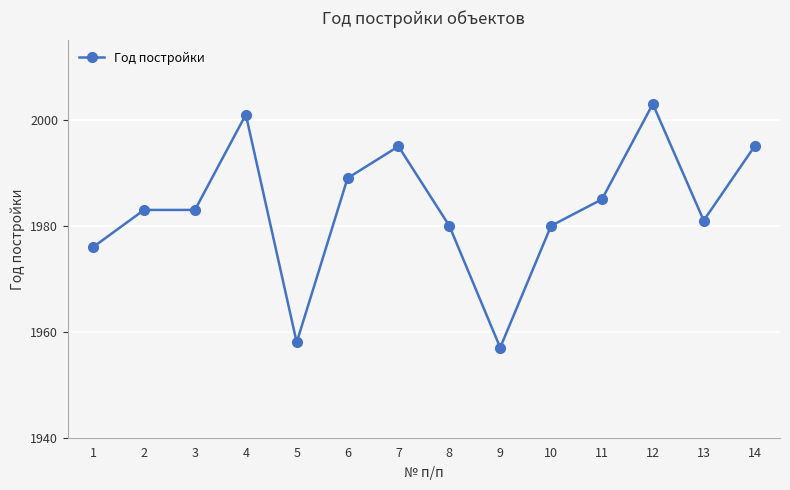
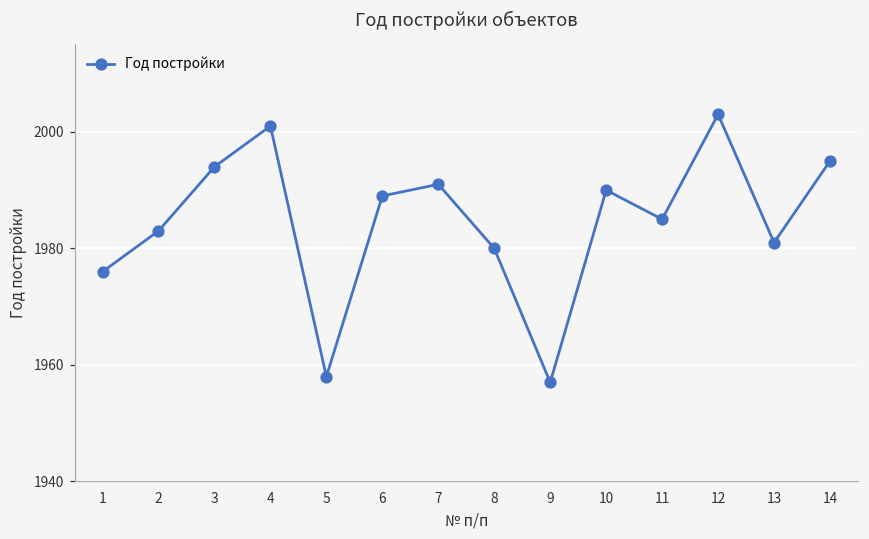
3: 1983 -> 1994
7: 1995 -> 1991
10: 1980 -> 1990
